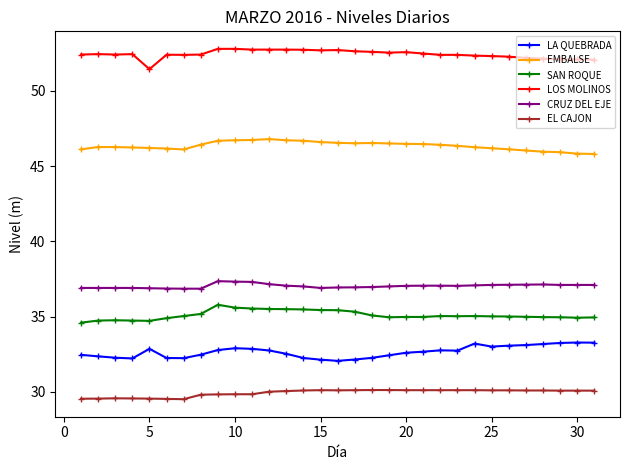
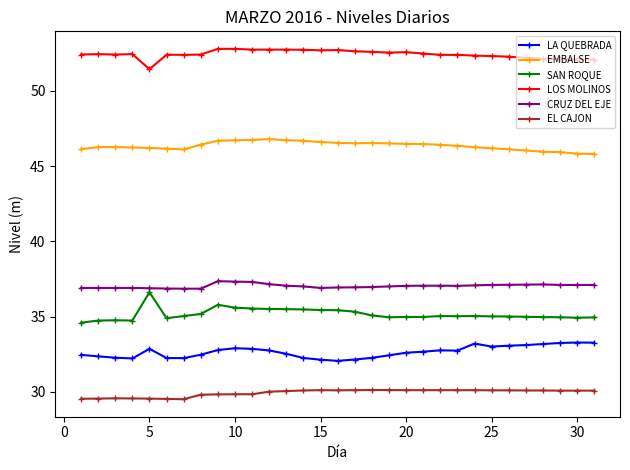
SAN ROQUE, 5: 34.7 -> 36.6
